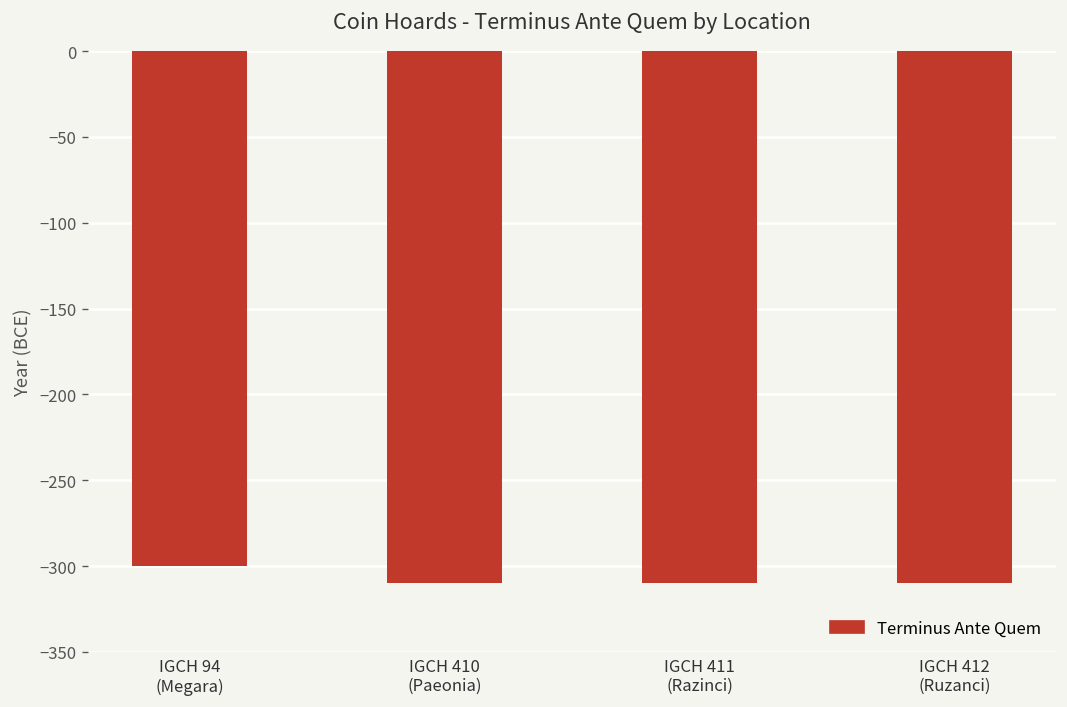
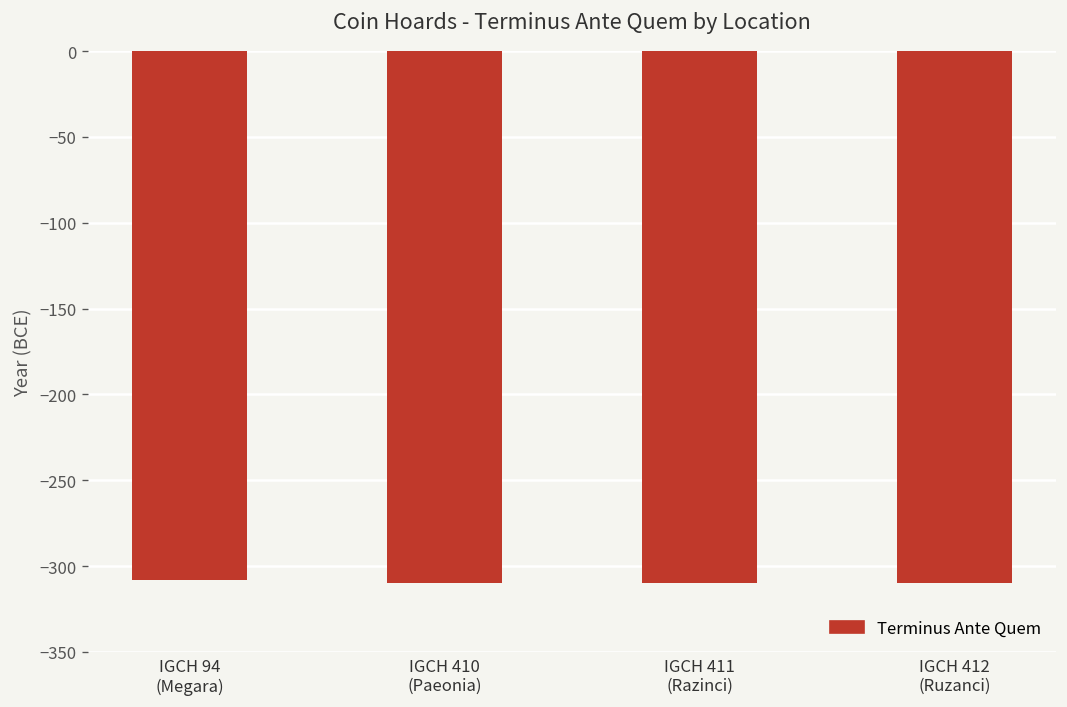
IGCH 94 (Megara): -300 -> -308
